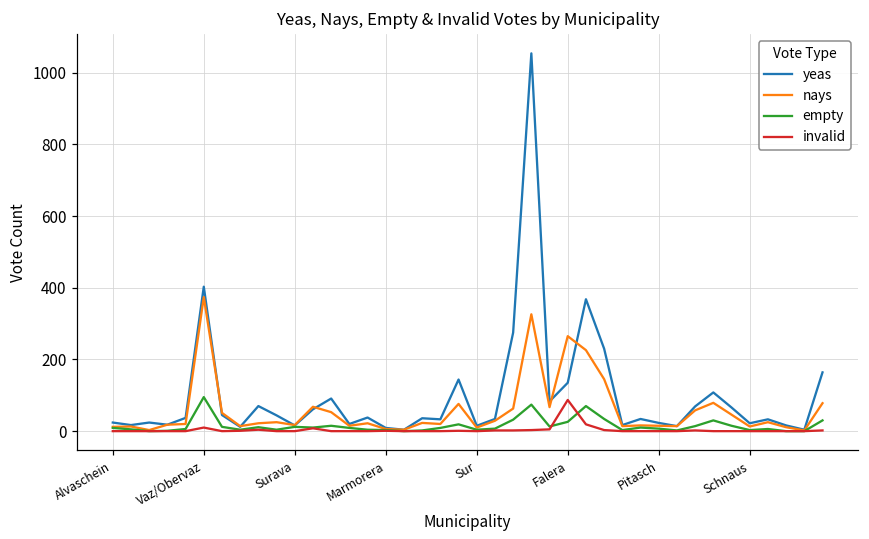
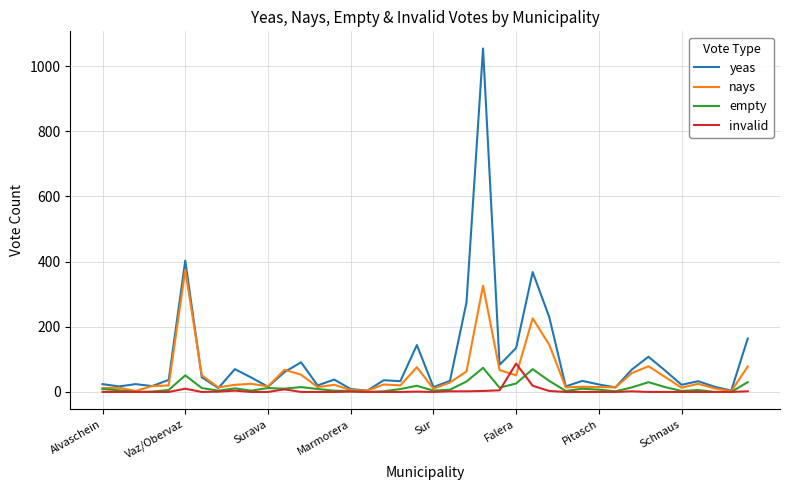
empty, Vaz/Obervaz: 100 -> 50
nays, Falera: 270 -> 50
